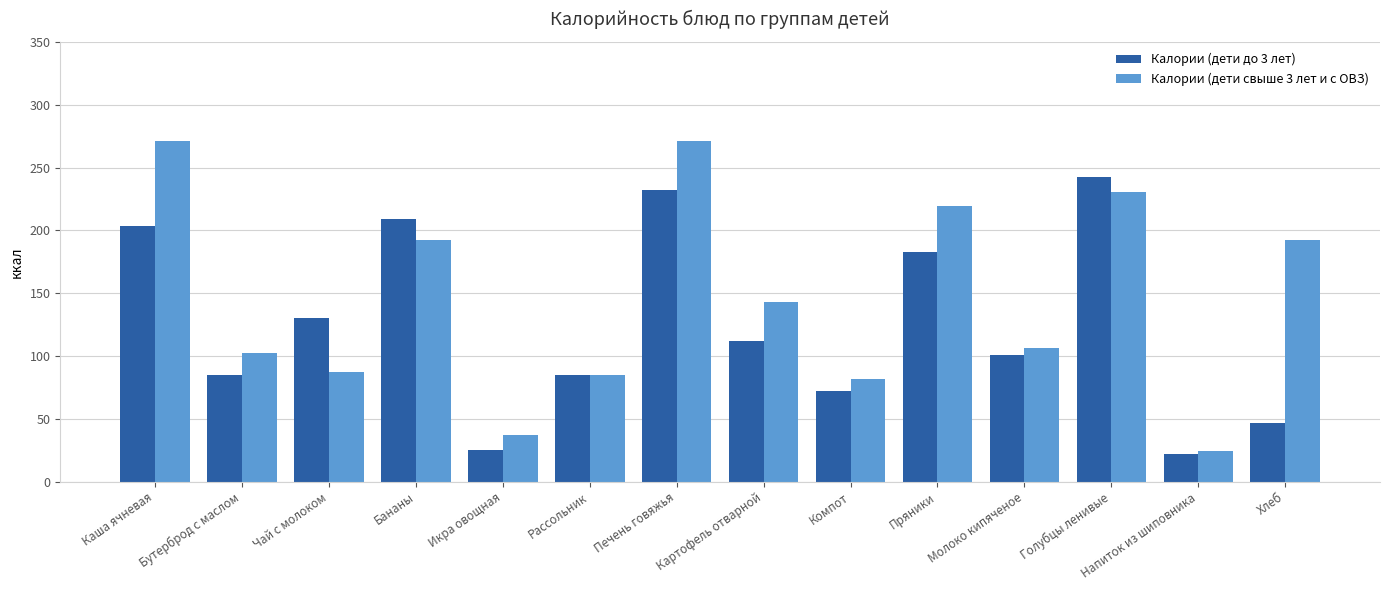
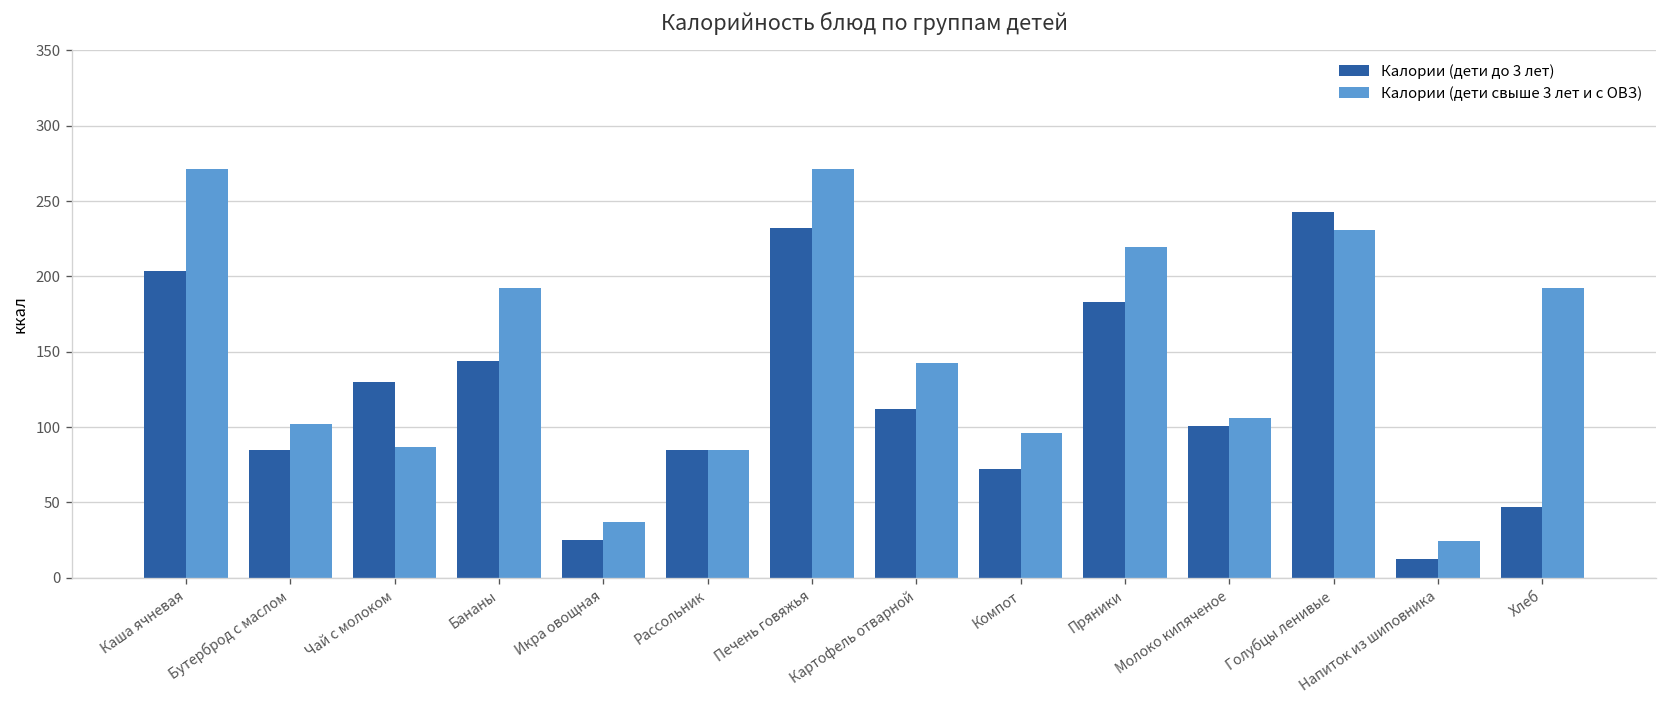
Калории (дети до 3 лет), Бананы: 209 -> 144
Калории (дети свыше 3 лет и с ОВЗ), Компот: 82 -> 96
Калории (дети до 3 лет), Напиток из шиповника: 22 -> 12
